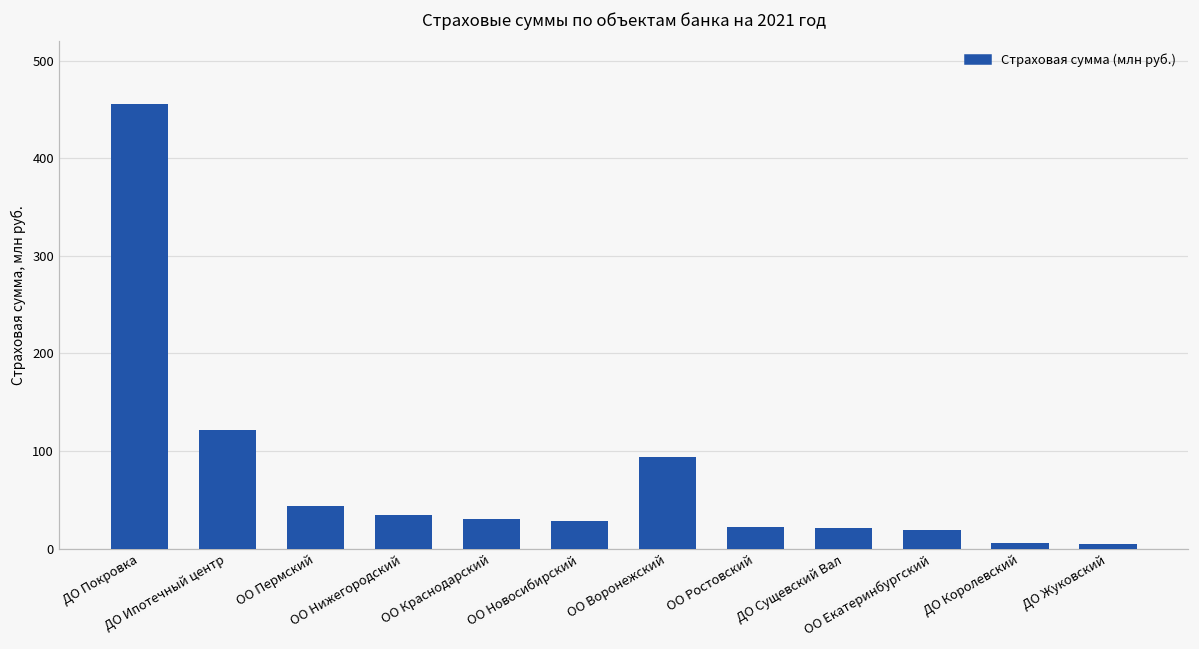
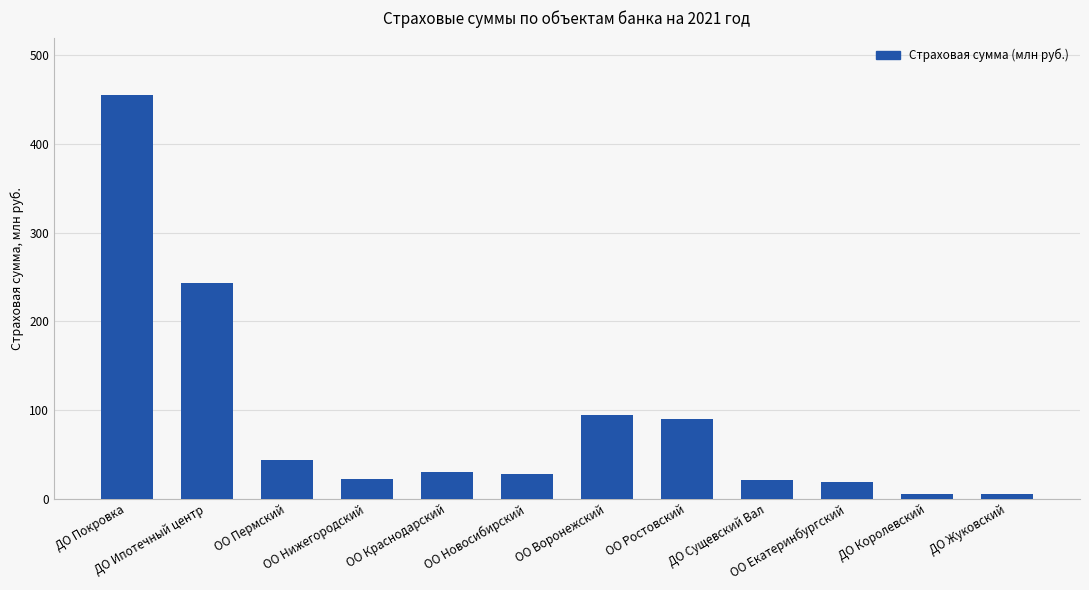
ДО Ипотечный центр: 120 -> 240
ОО Нижегородский: 30 -> 20
ОО Ростовский: 20 -> 90
